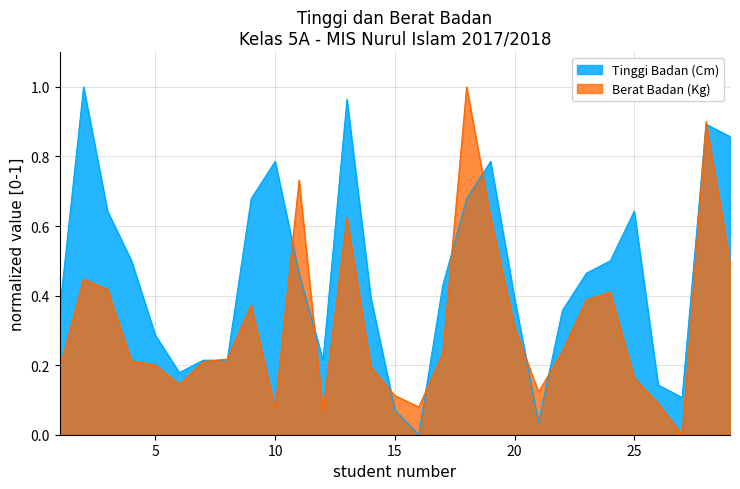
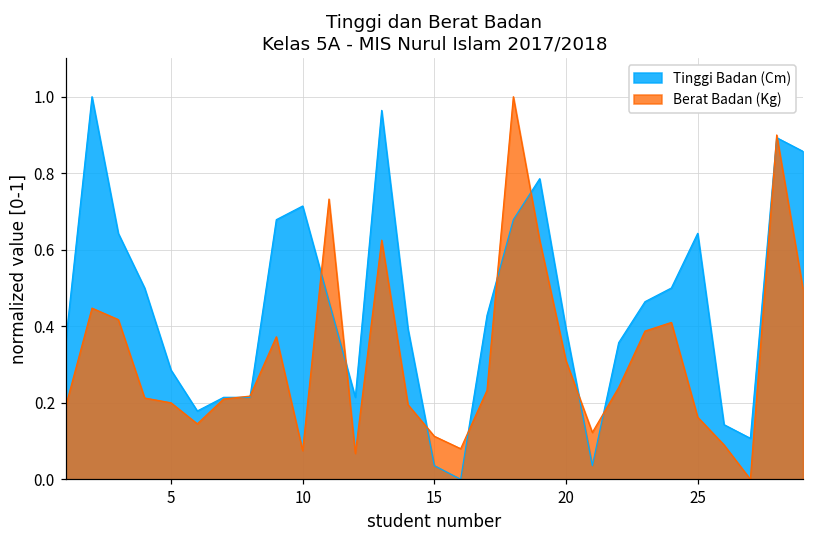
Tinggi Badan (Cm), 10: 0.79 -> 0.71
Tinggi Badan (Cm), 15: 0.07 -> 0.04
